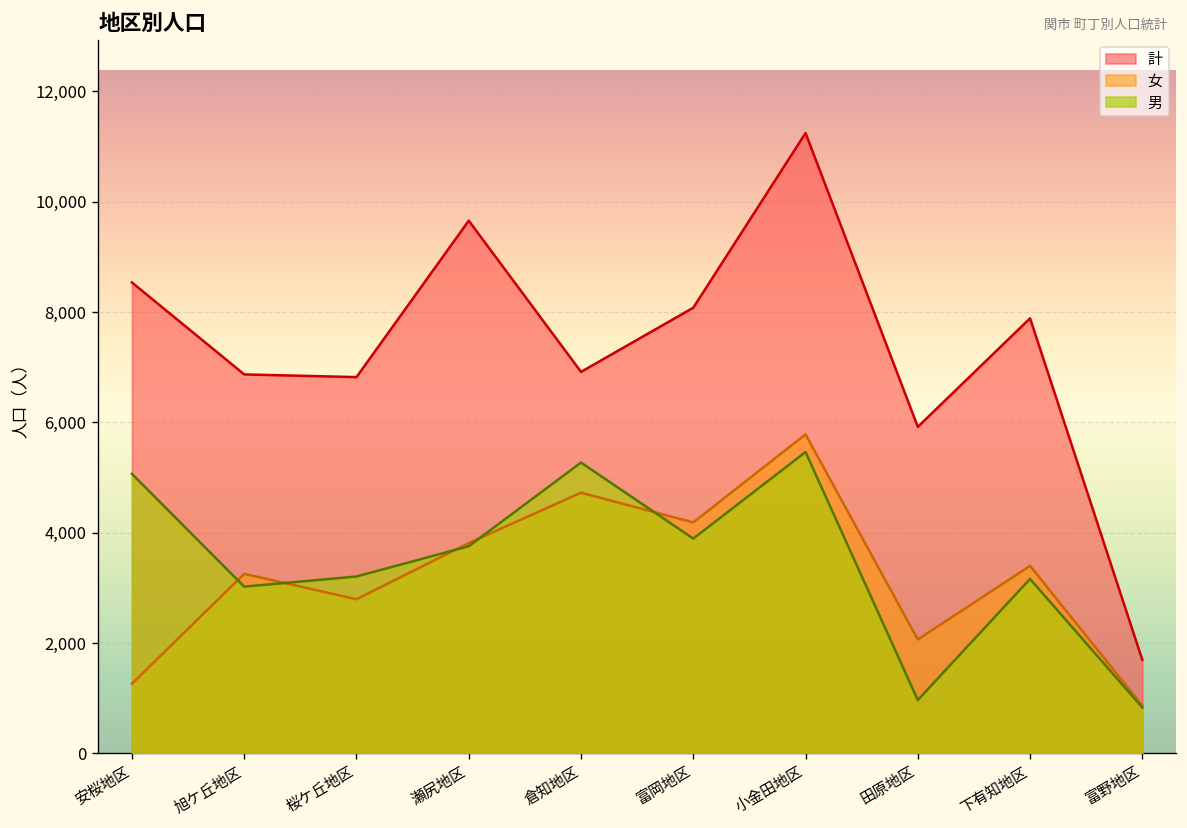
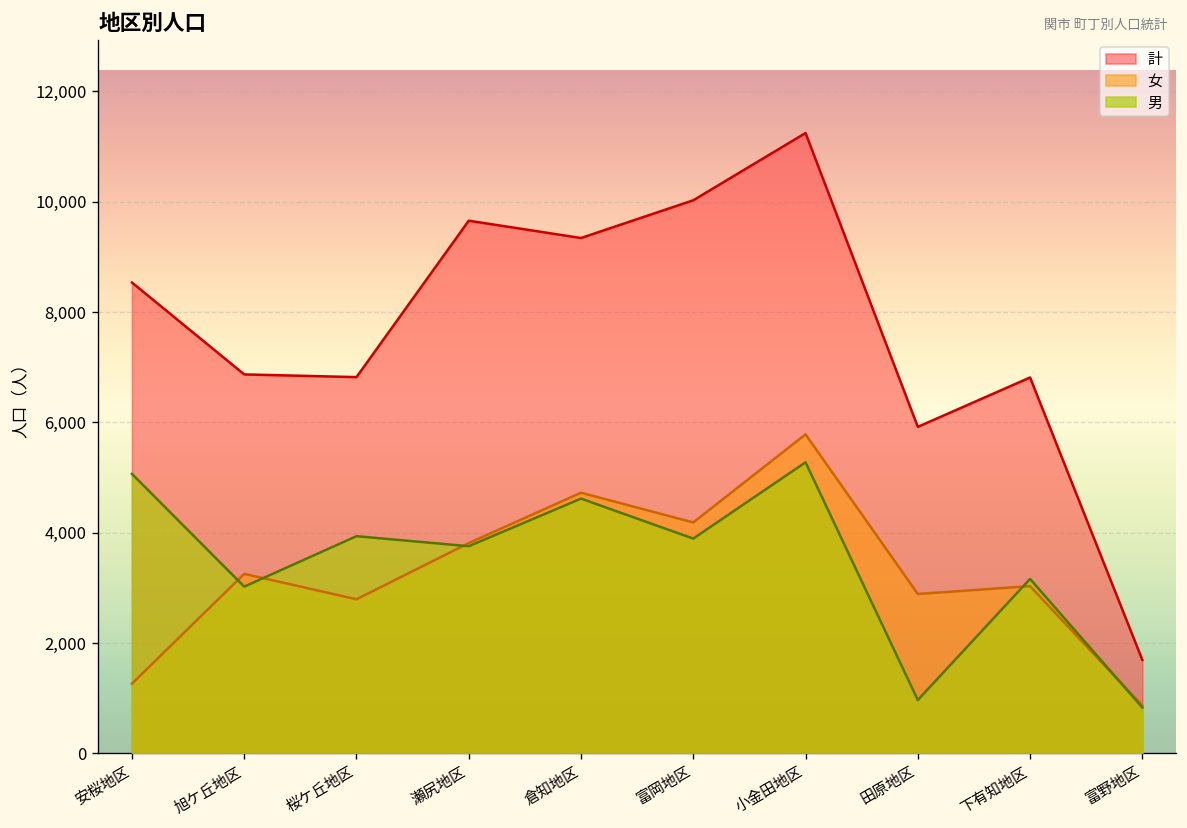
男, 桜ケ丘地区: 3,200 -> 3,900
計, 倉知地区: 6,900 -> 9,300
男, 倉知地区: 5,300 -> 4,600
計, 富岡地区: 8,100 -> 10,000
男, 小金田地区: 5,500 -> 5,300
女, 田原地区: 2,100 -> 2,900
計, 下有知地区: 7,900 -> 6,800
女, 下有知地区: 3,400 -> 3,000
